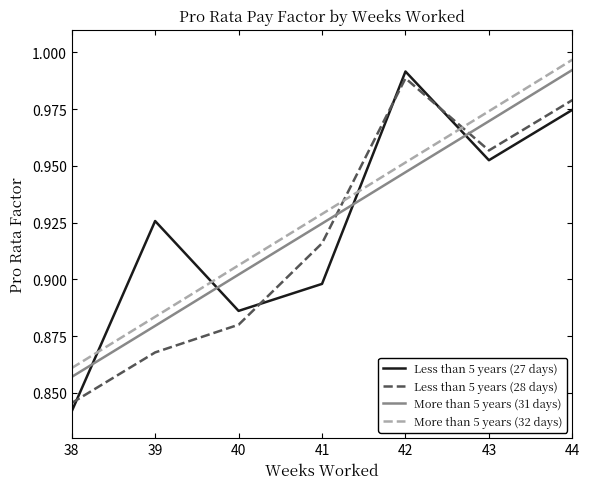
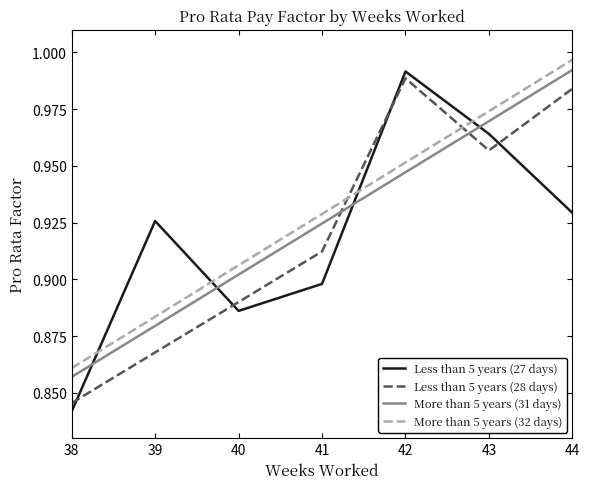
Less than 5 years (28 days), 40: 0.88 -> 0.89
Less than 5 years (28 days), 41: 0.916 -> 0.912
Less than 5 years (27 days), 43: 0.953 -> 0.964
Less than 5 years (27 days), 44: 0.975 -> 0.929
Less than 5 years (28 days), 44: 0.979 -> 0.984
